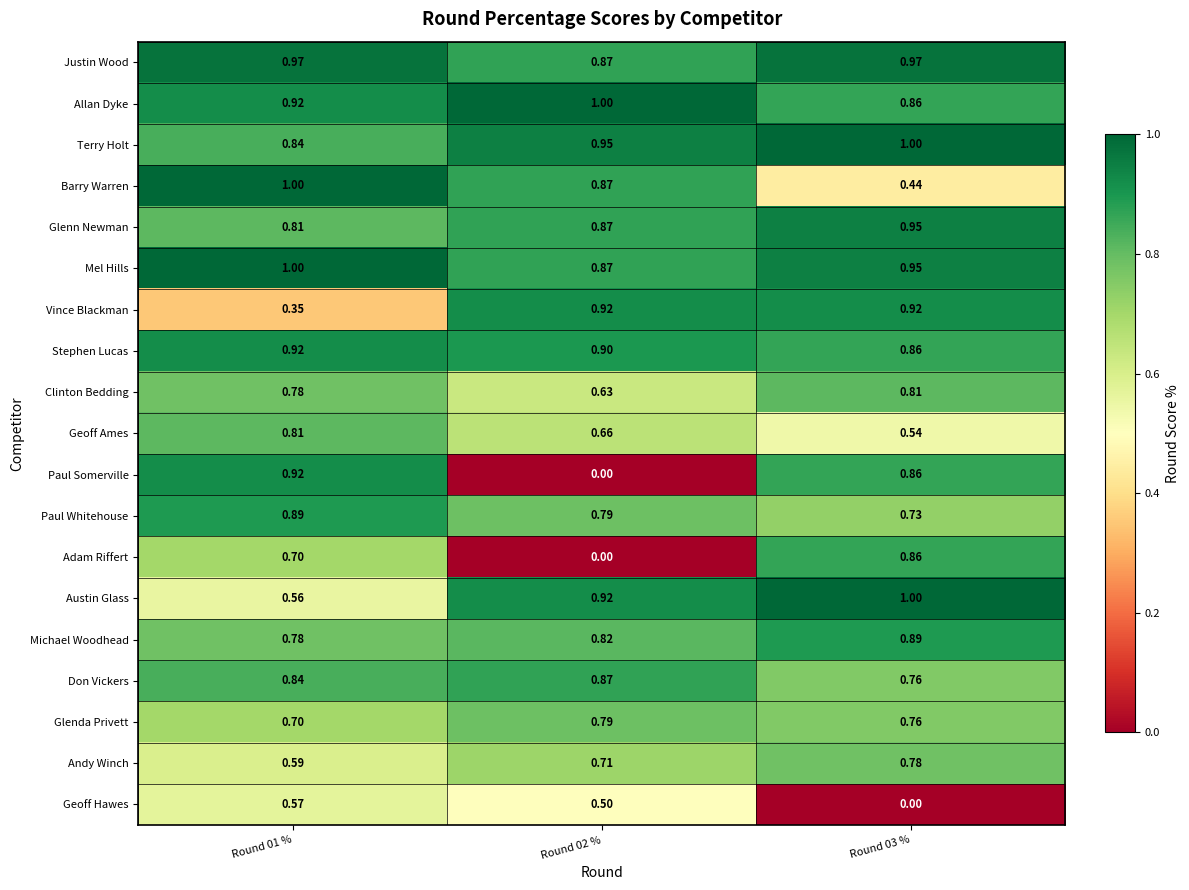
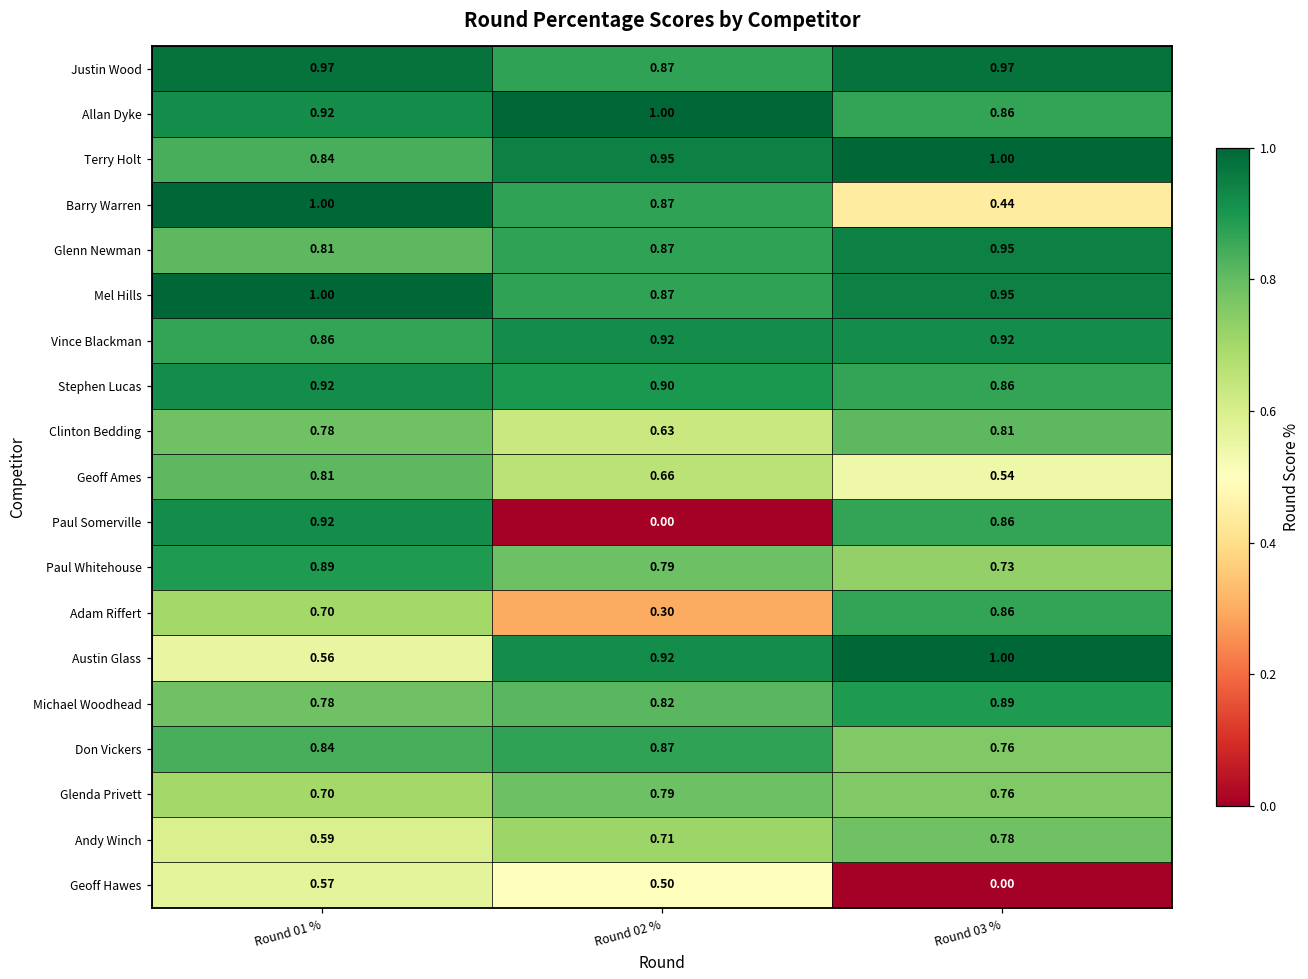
Vince Blackman, Round 01 %: 0.35 -> 0.86
Adam Riffert, Round 02 %: 0.00 -> 0.30
